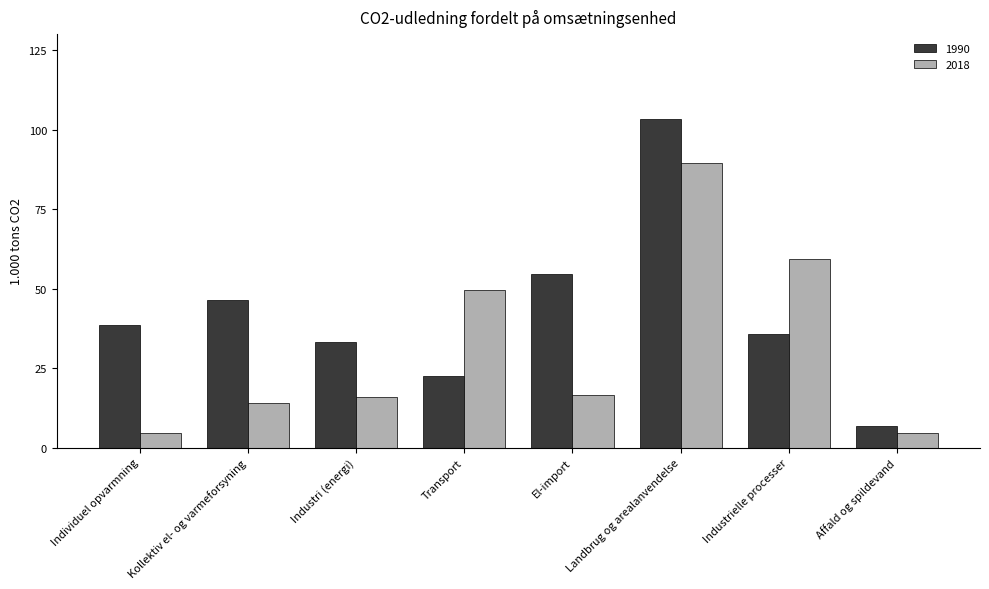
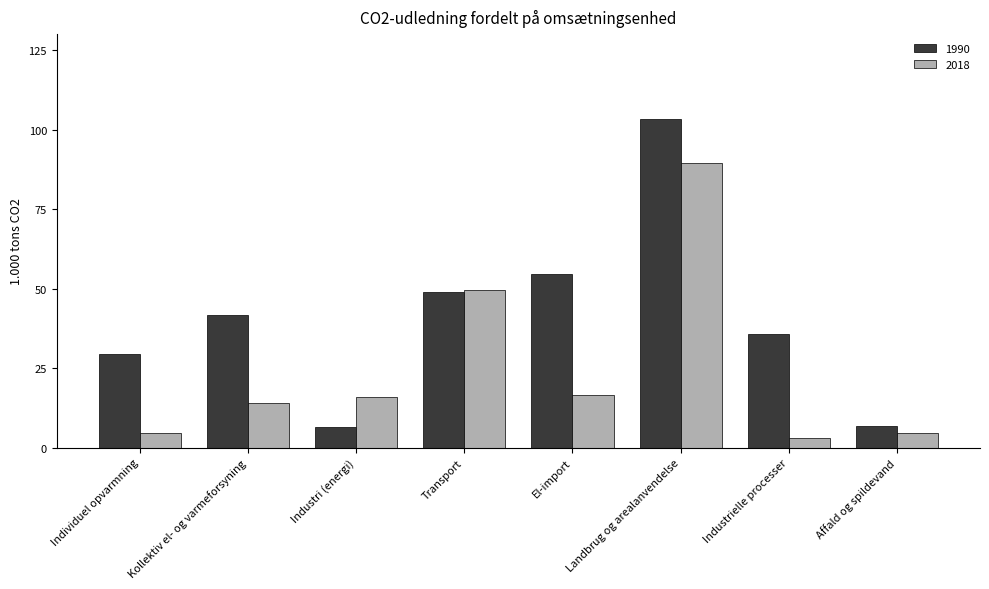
1990, Individuel opvarmning: 38 -> 29
1990, Kollektiv el- og varmeforsyning: 46 -> 42
1990, Industri (energi): 33 -> 6
1990, Transport: 22 -> 49
2018, Industrielle processer: 59 -> 3
